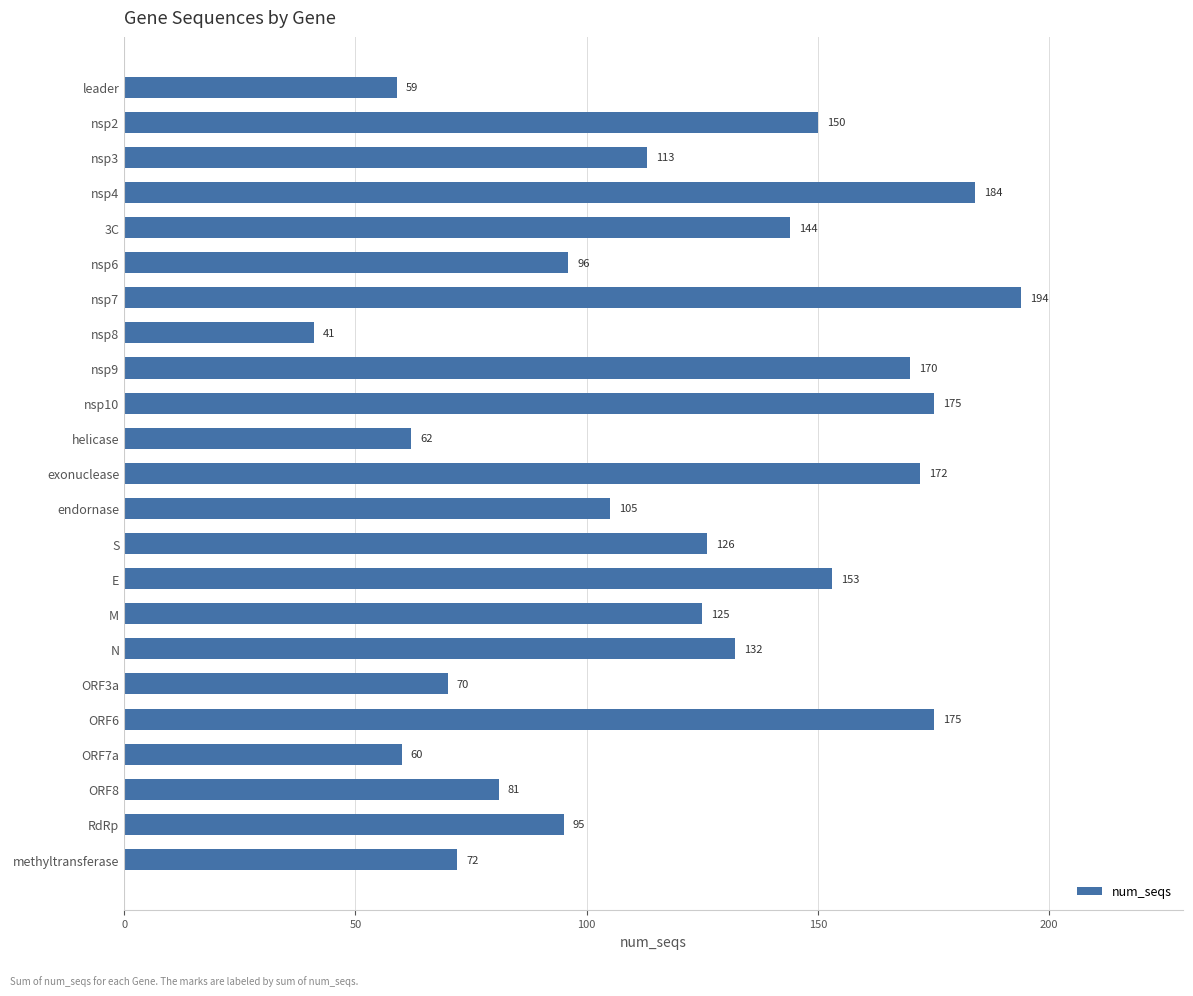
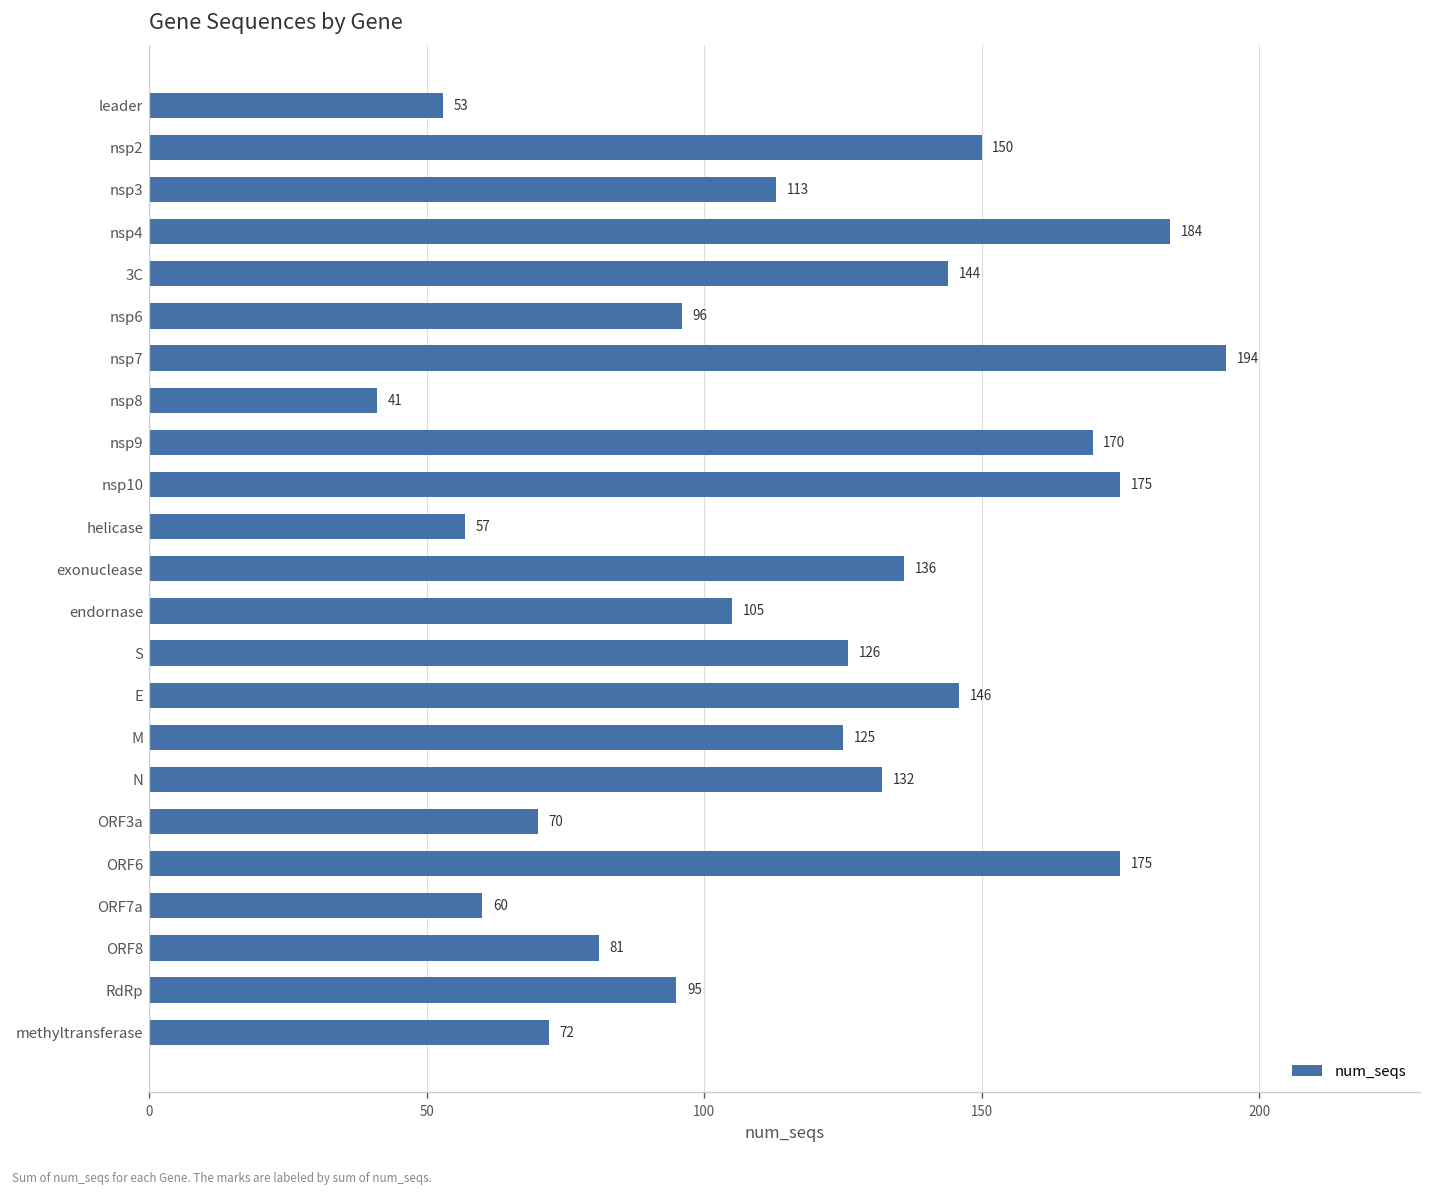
leader: 59 -> 53
helicase: 62 -> 57
exonuclease: 172 -> 136
E: 153 -> 146
